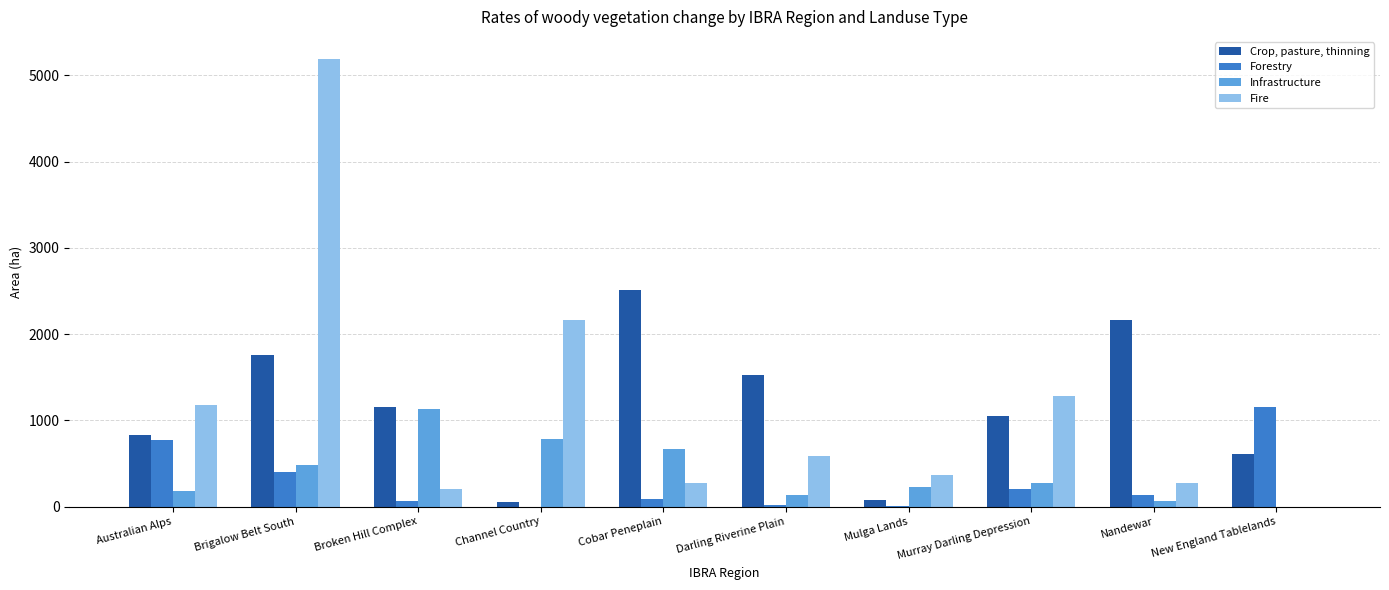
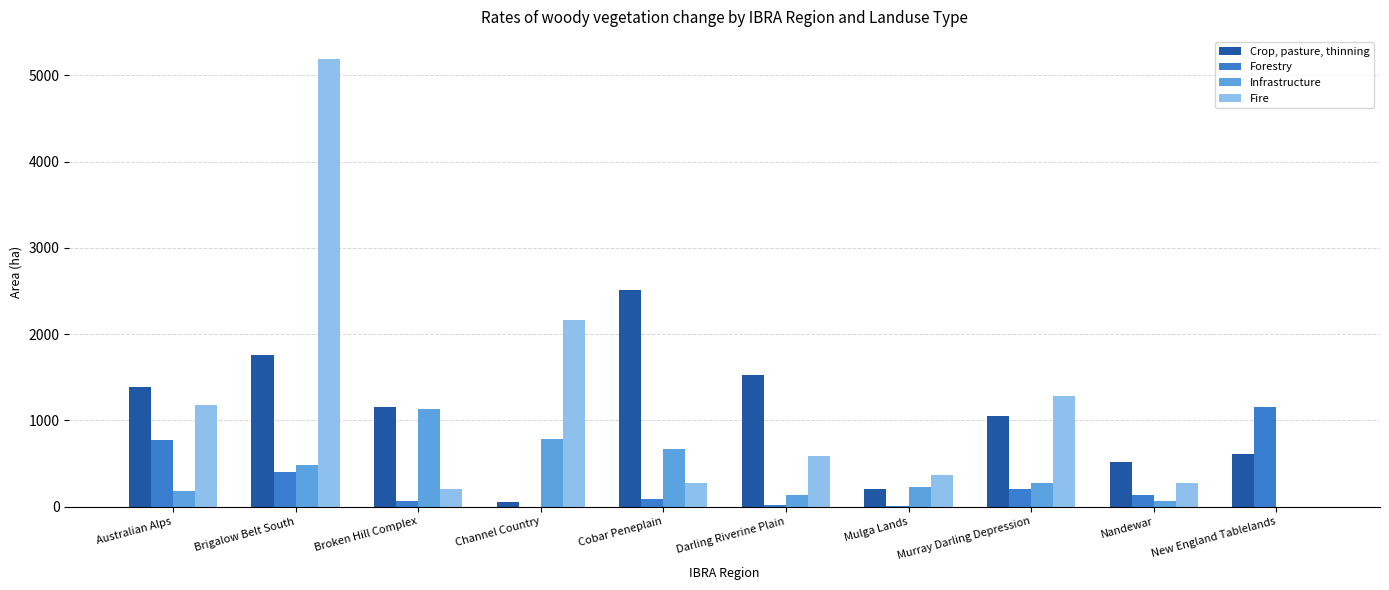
Crop, pasture, thinning, Australian Alps: 800 -> 1400
Crop, pasture, thinning, Mulga Lands: 100 -> 200
Crop, pasture, thinning, Nandewar: 2200 -> 500
